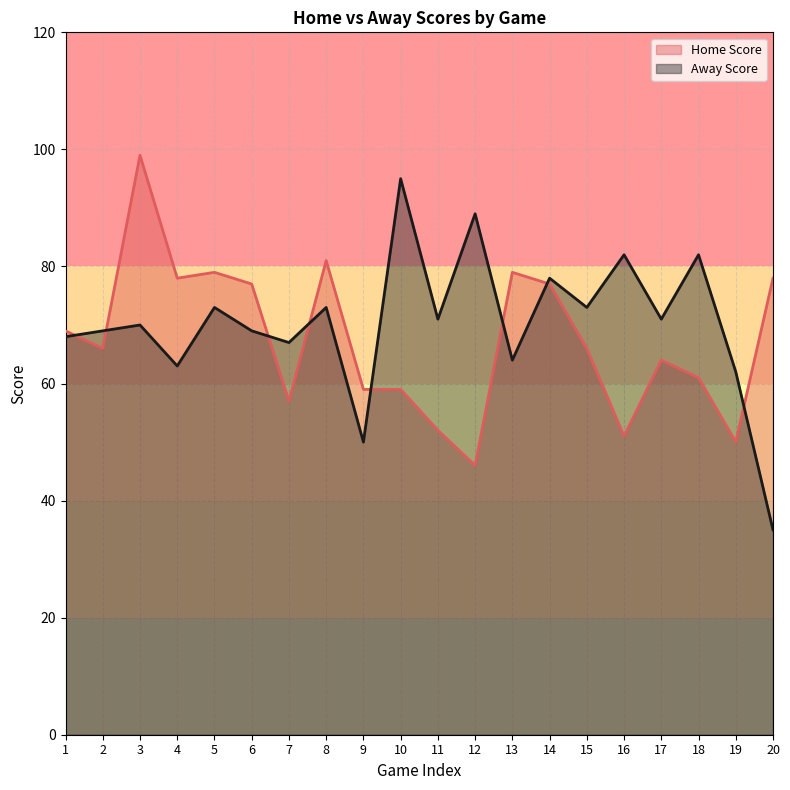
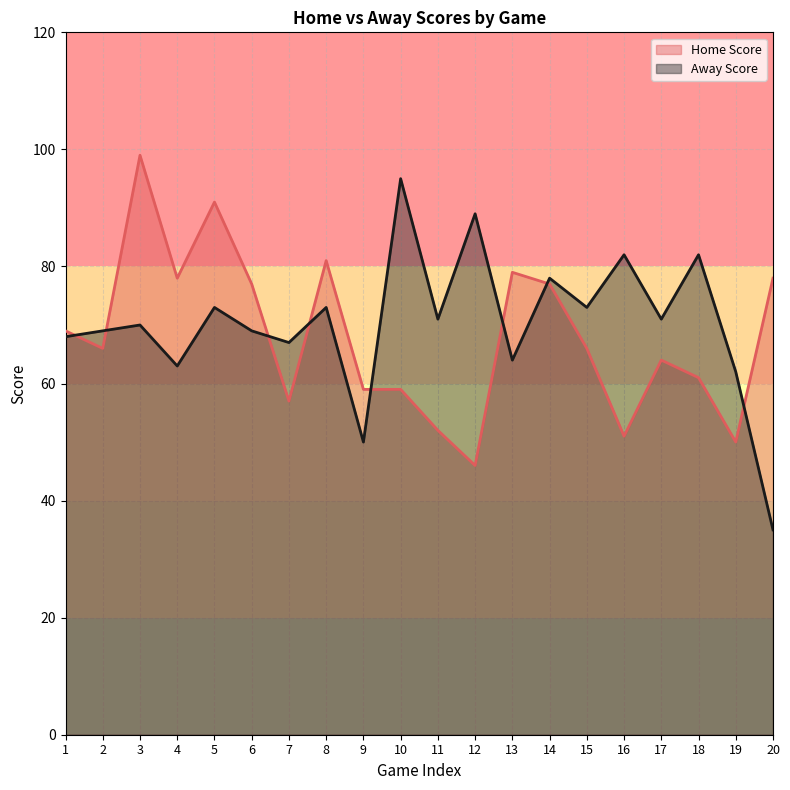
Home Score, 5: 79 -> 91
